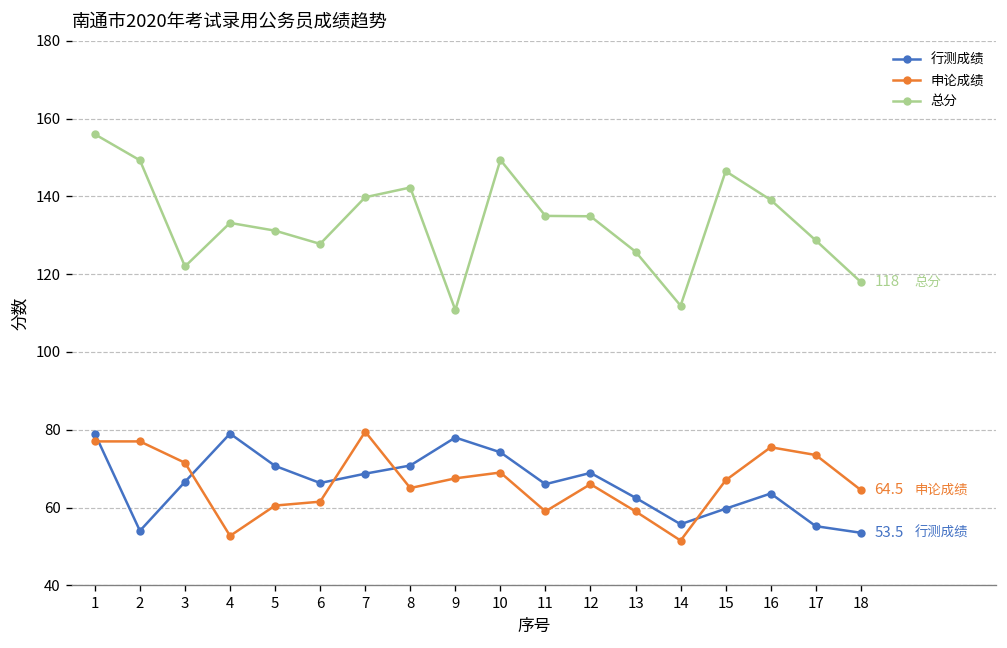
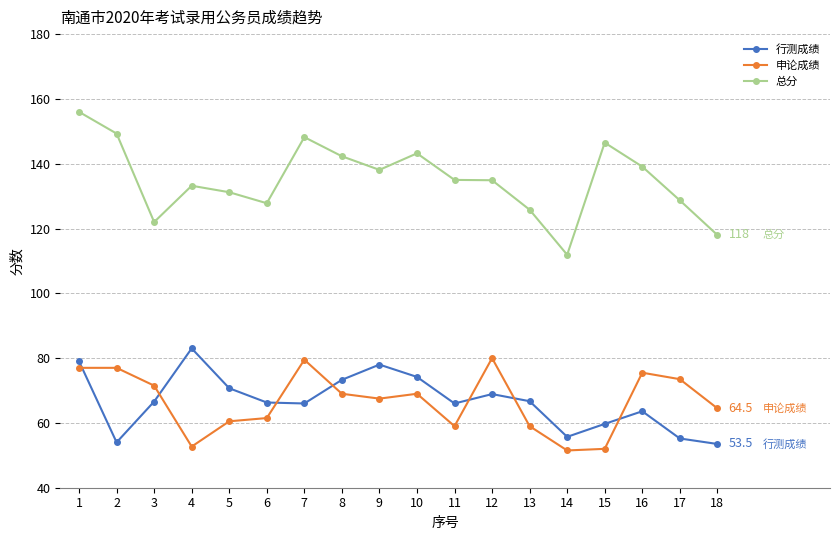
行测成绩, 4: 79 -> 83
行测成绩, 7: 69 -> 66
总分, 7: 140 -> 148
行测成绩, 8: 71 -> 73
申论成绩, 8: 65 -> 69
总分, 9: 111 -> 138
总分, 10: 149 -> 143
申论成绩, 12: 66 -> 80
行测成绩, 13: 63 -> 67
申论成绩, 15: 67 -> 52
